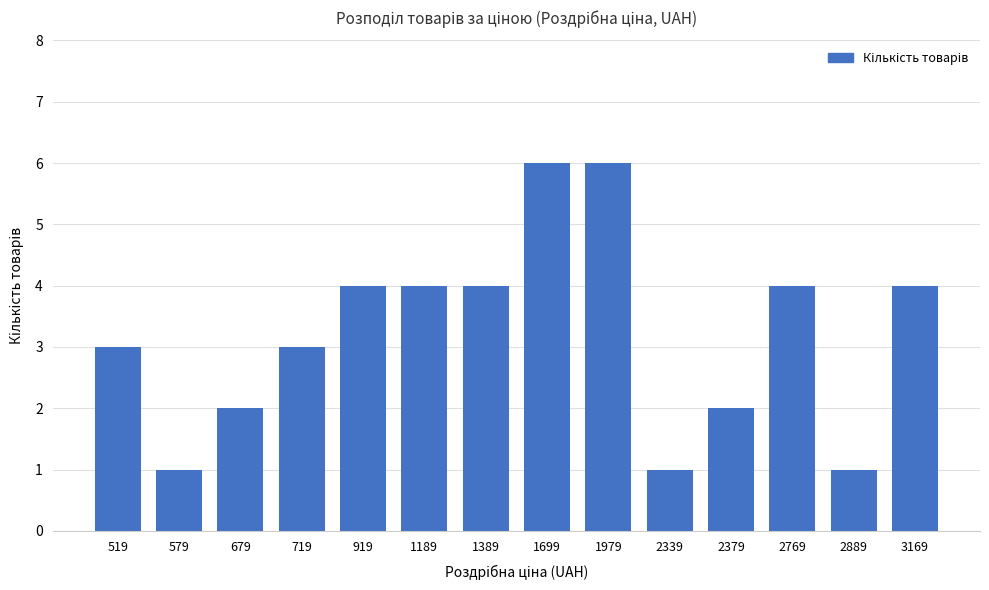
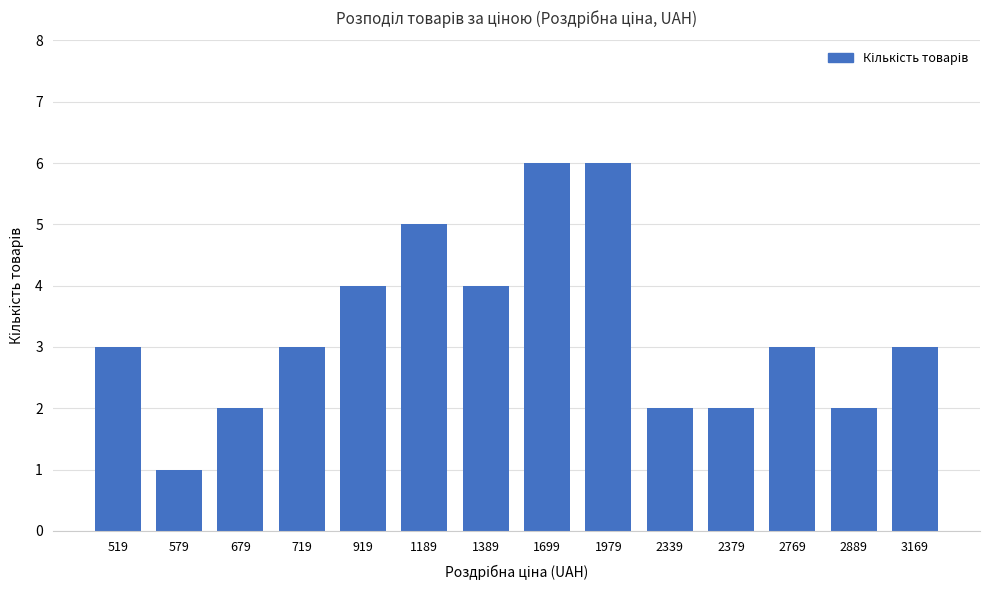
1189: 4 -> 5
2339: 1 -> 2
2769: 4 -> 3
2889: 1 -> 2
3169: 4 -> 3
